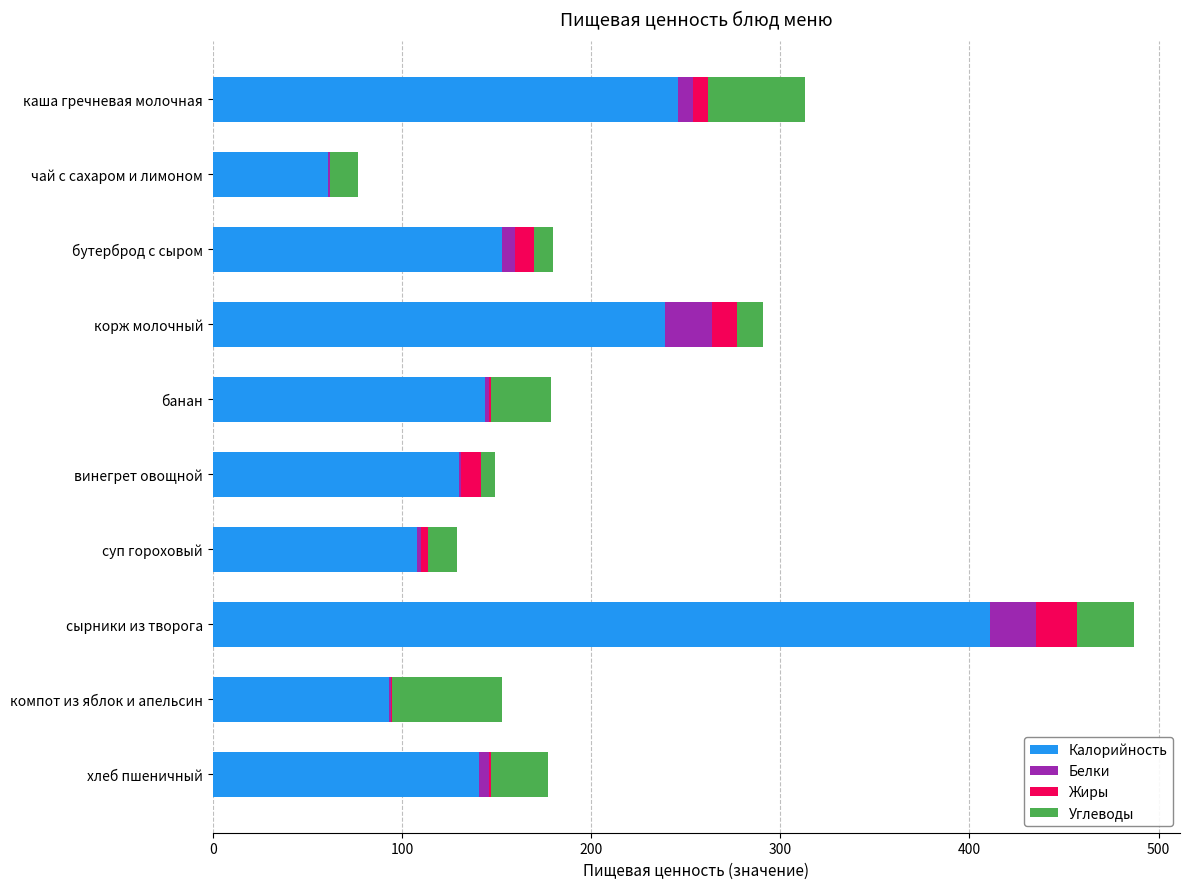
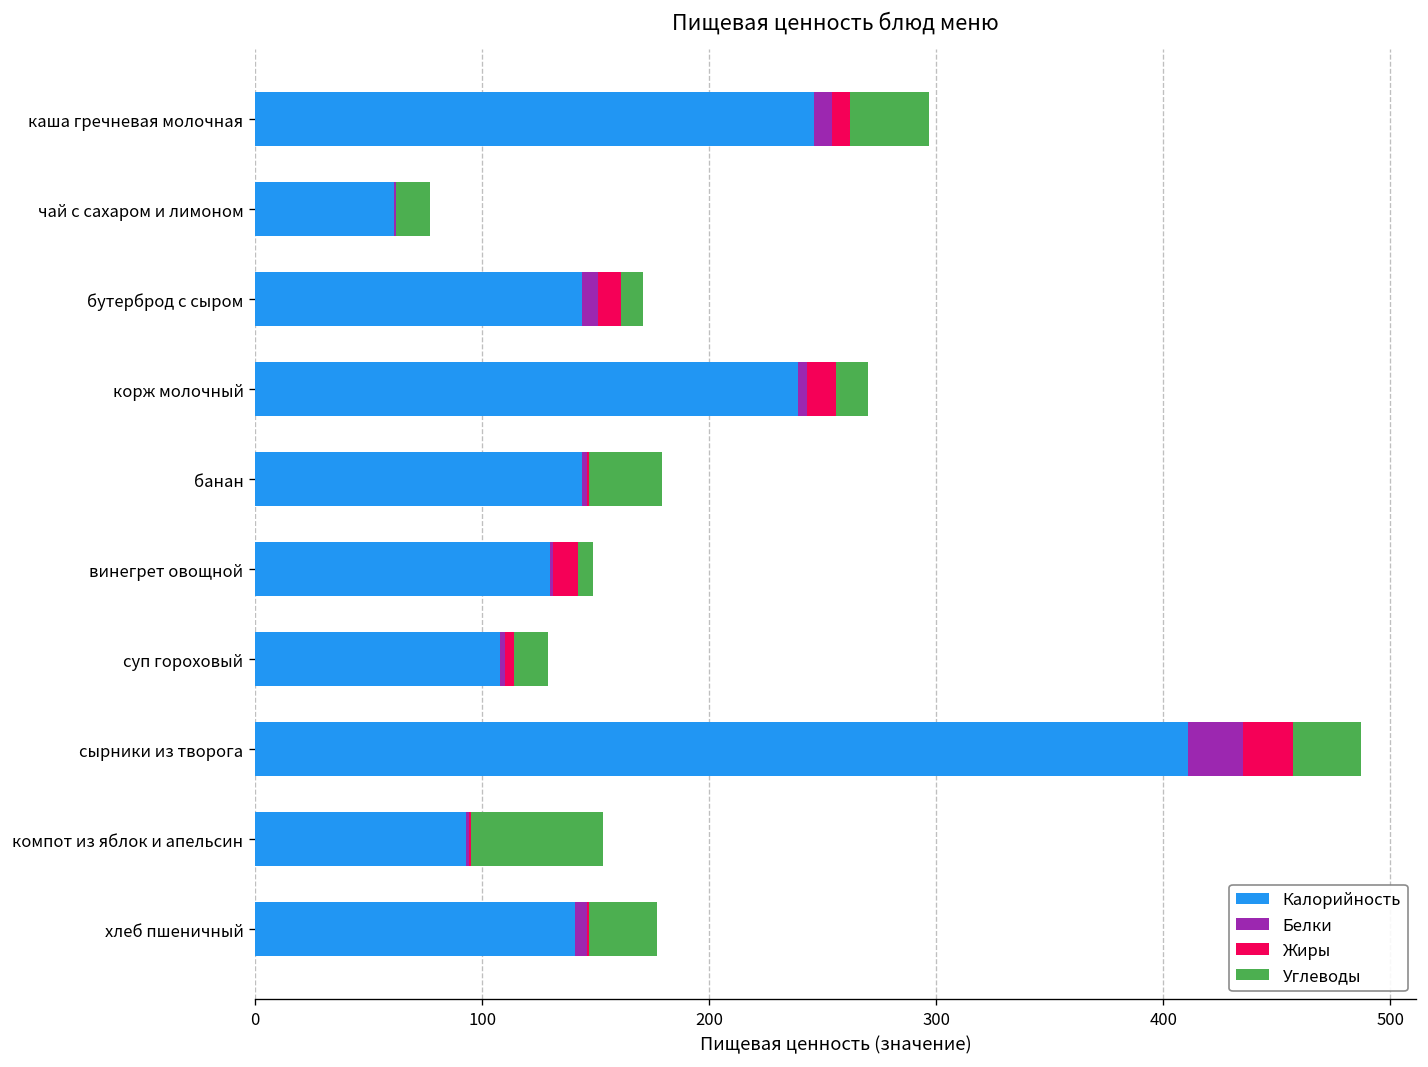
Углеводы, каша гречневая молочная: 51 -> 35
Калорийность, бутерброд с сыром: 153 -> 144
Белки, корж молочный: 25 -> 4
